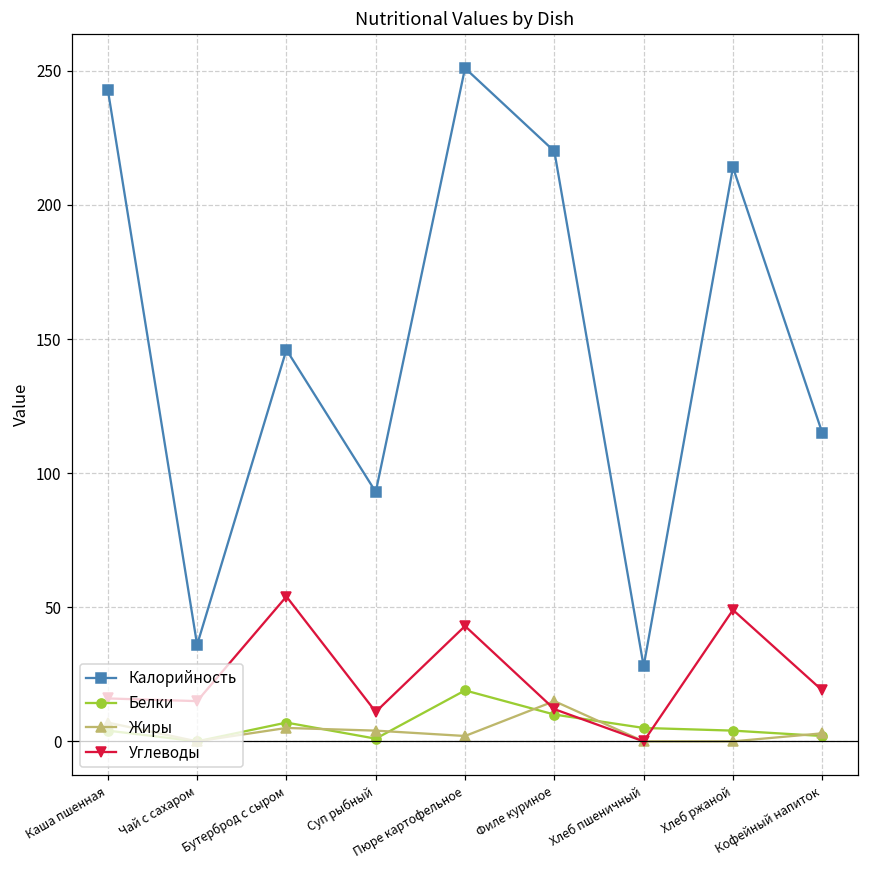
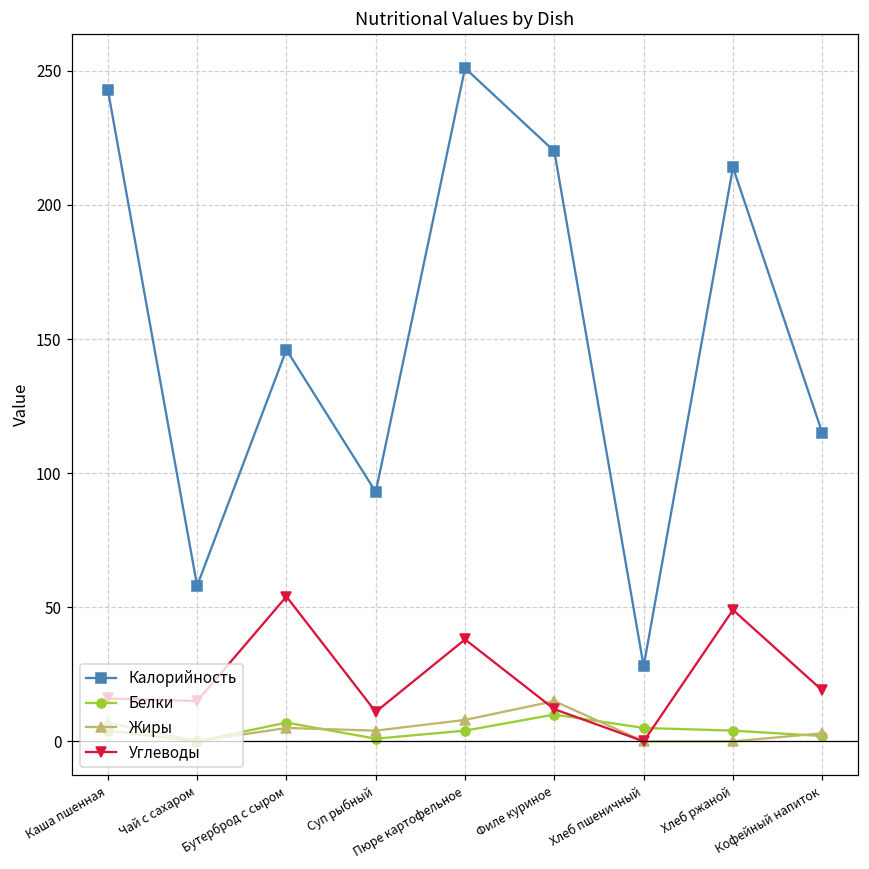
Калорийность, Чай с сахаром: 36 -> 58
Белки, Пюре картофельное: 19 -> 4
Жиры, Пюре картофельное: 2 -> 8
Углеводы, Пюре картофельное: 43 -> 38
